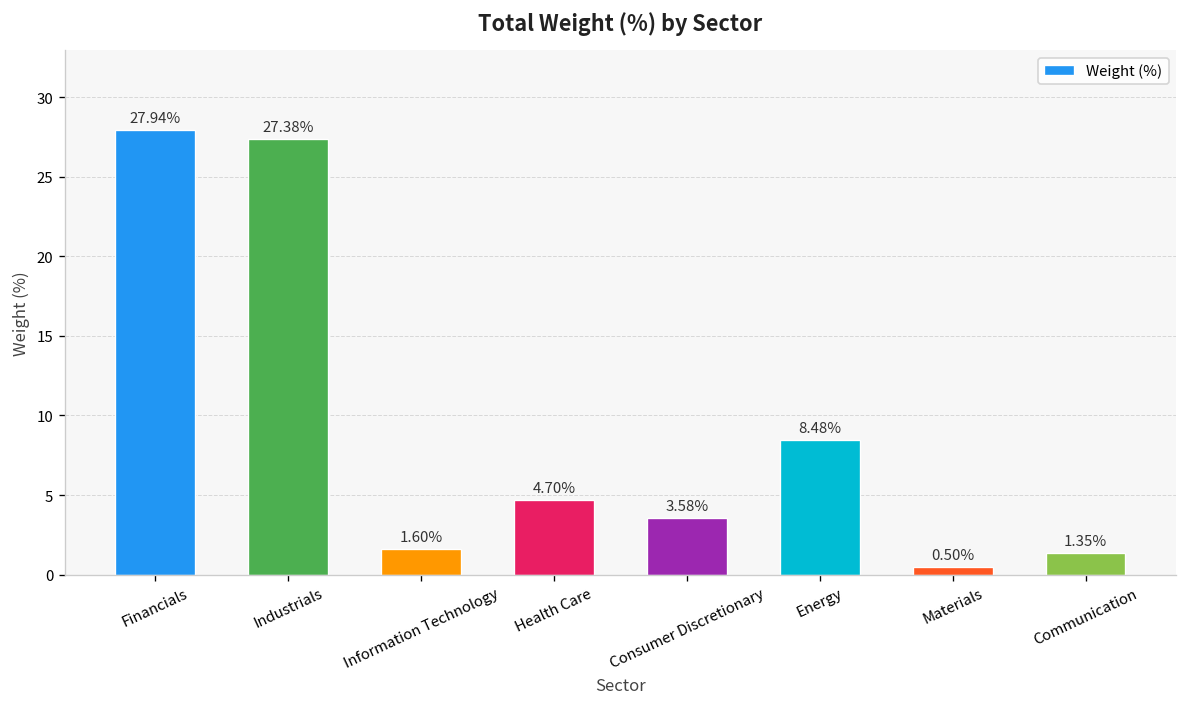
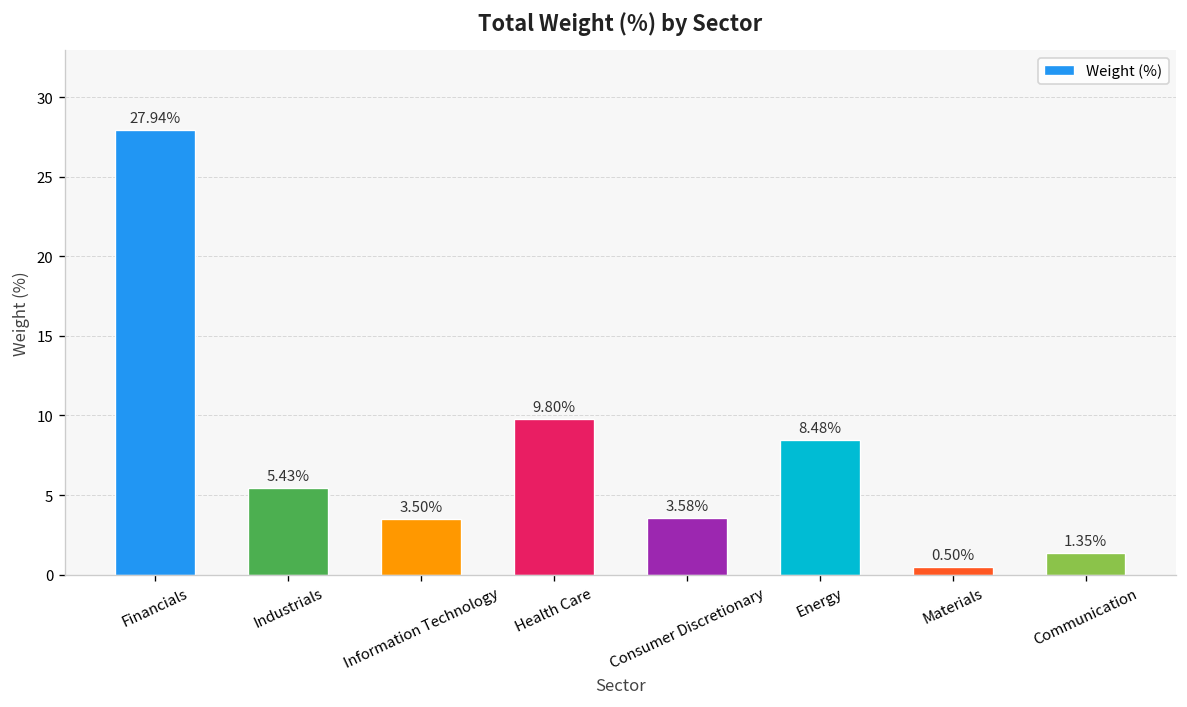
Industrials: 27.38% -> 5.43%
Information Technology: 1.60% -> 3.50%
Health Care: 4.70% -> 9.80%
